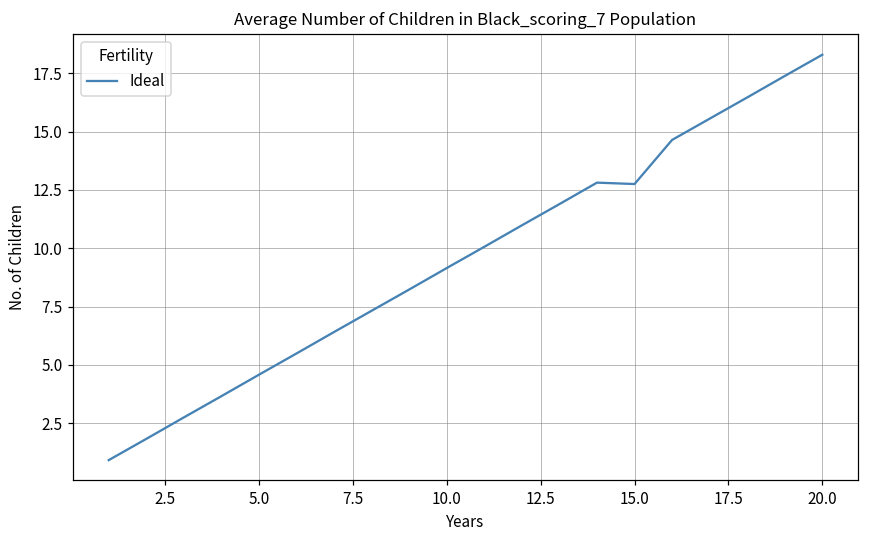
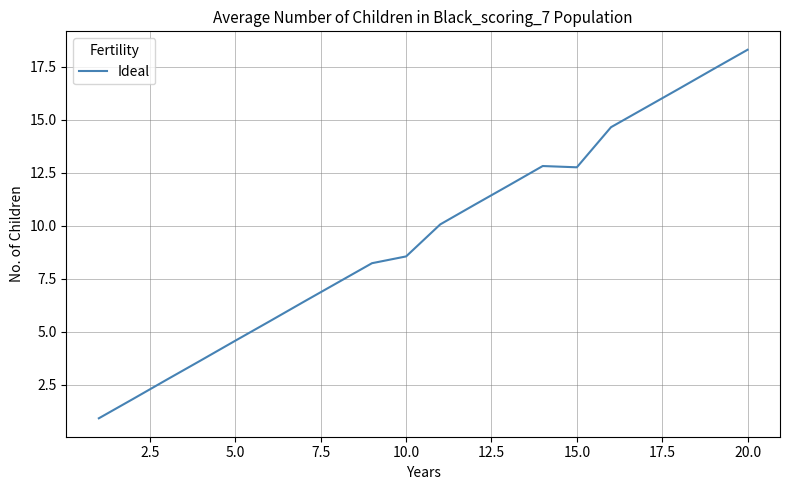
10.0: 9.2 -> 8.6
